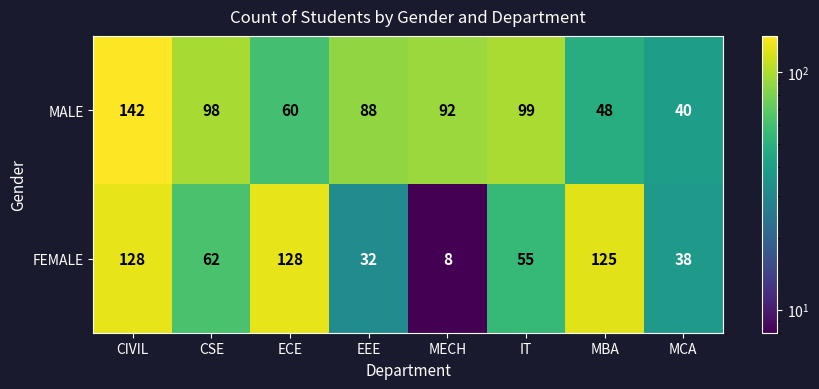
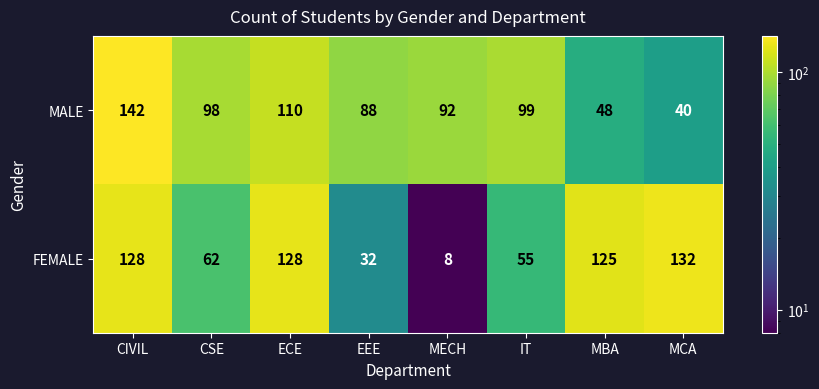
MALE, ECE: 60 -> 110
FEMALE, MCA: 38 -> 132
